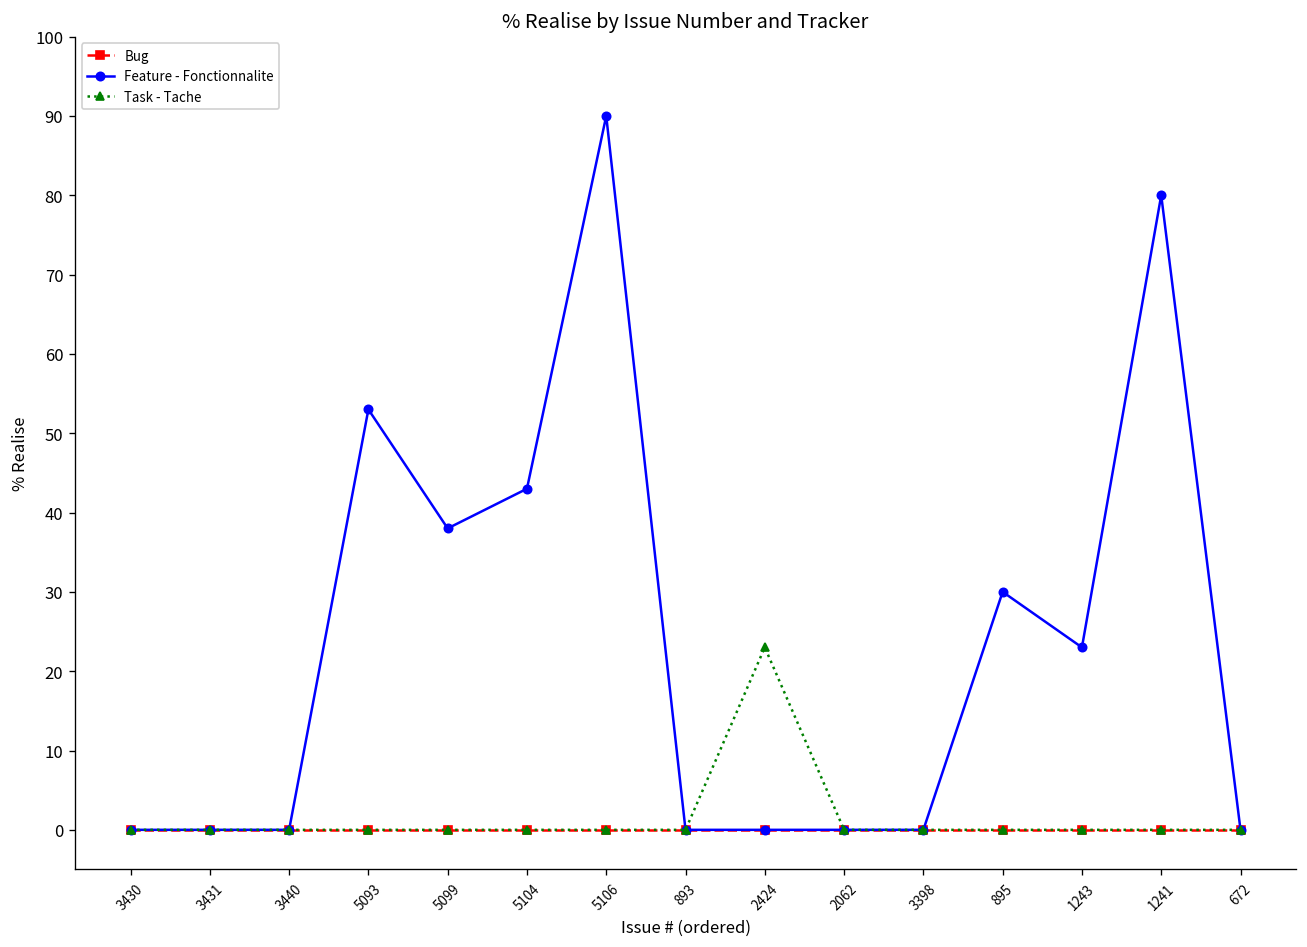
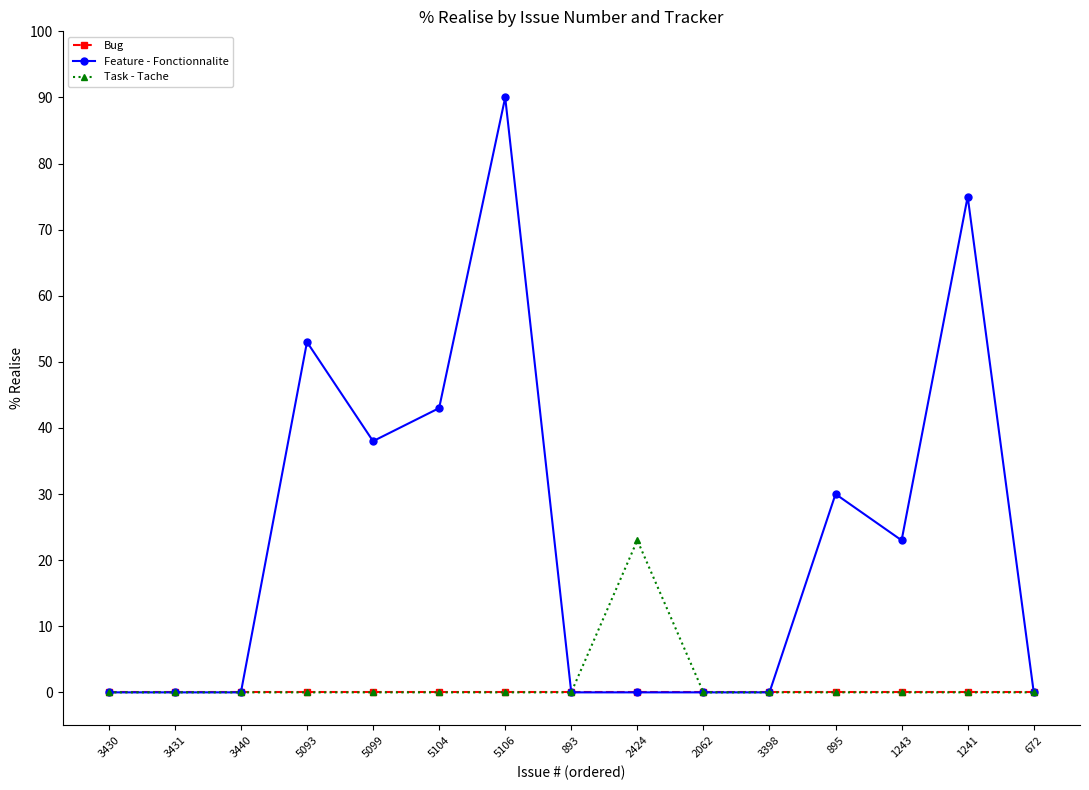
Feature - Fonctionnalite, 1241: 80 -> 75
